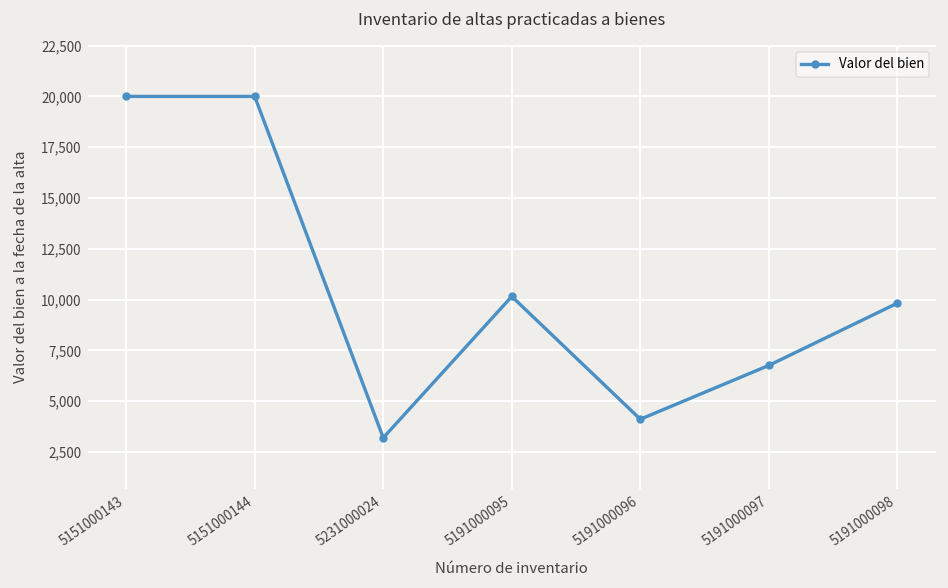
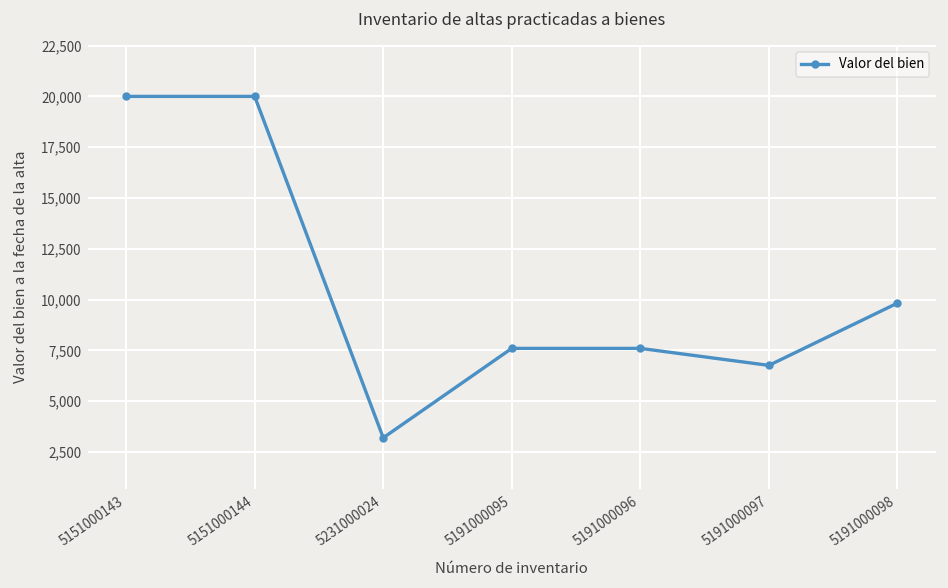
5191000095: 10,200 -> 7,600
5191000096: 4,100 -> 7,600
